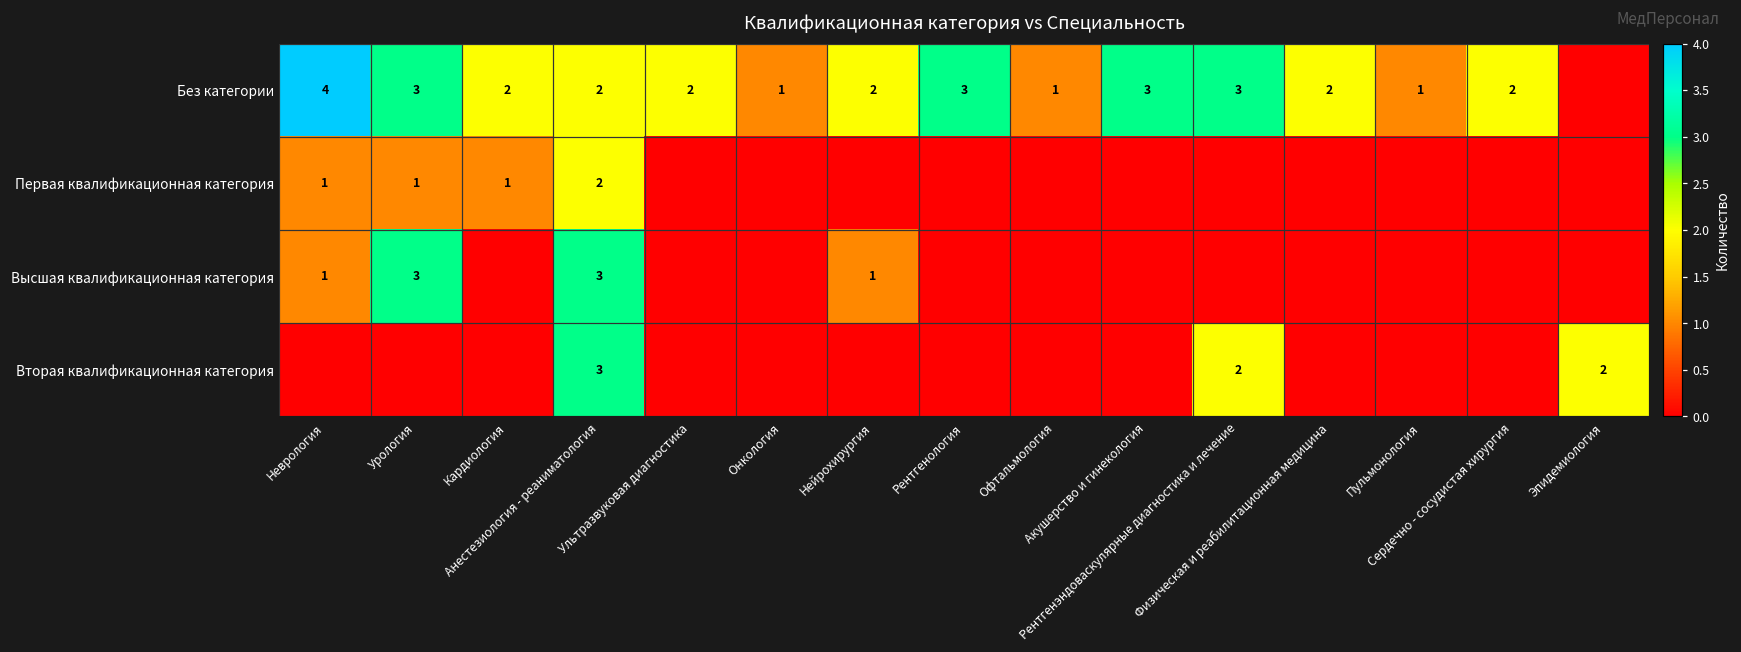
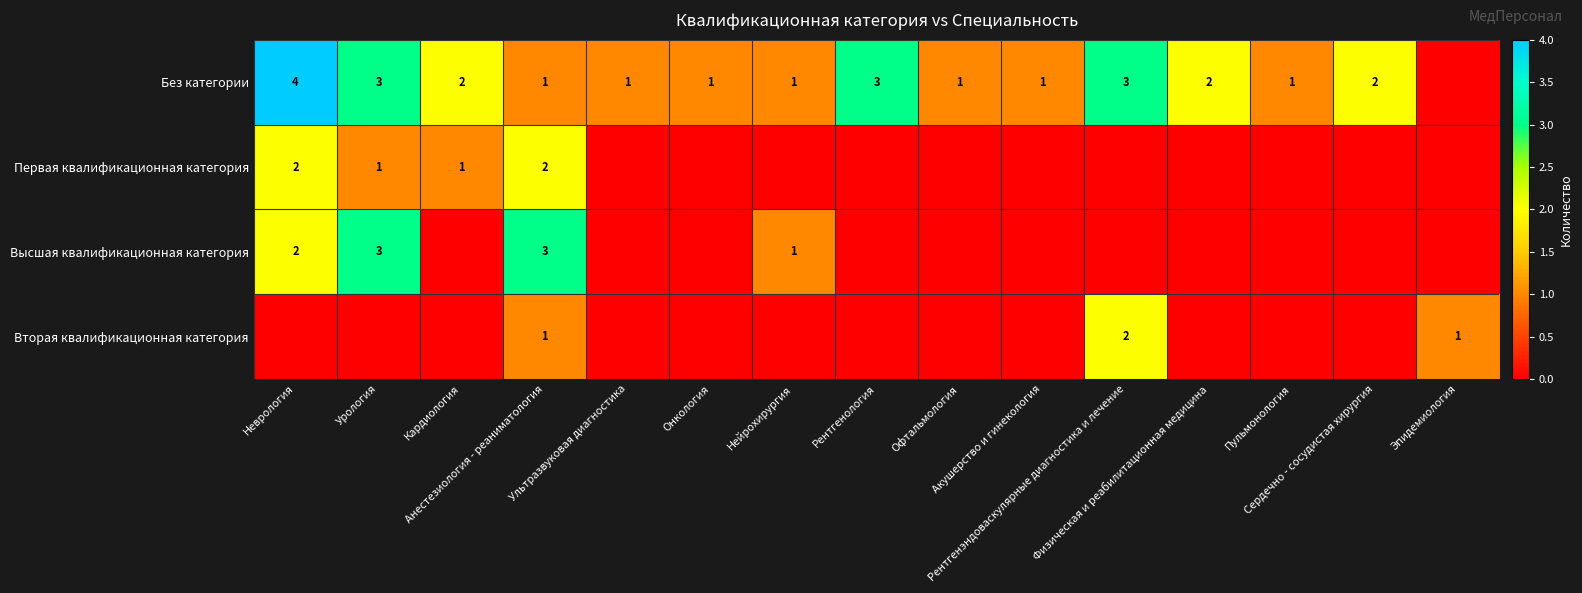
Без категории, Анестезиология - реаниматология: 2 -> 1
Без категории, Ультразвуковая диагностика: 2 -> 1
Без категории, Нейрохирургия: 2 -> 1
Без категории, Акушерство и гинекология: 3 -> 1
Первая квалификационная категория, Неврология: 1 -> 2
Высшая квалификационная категория, Неврология: 1 -> 2
Вторая квалификационная категория, Анестезиология - реаниматология: 3 -> 1
Вторая квалификационная категория, Эпидемиология: 2 -> 1
